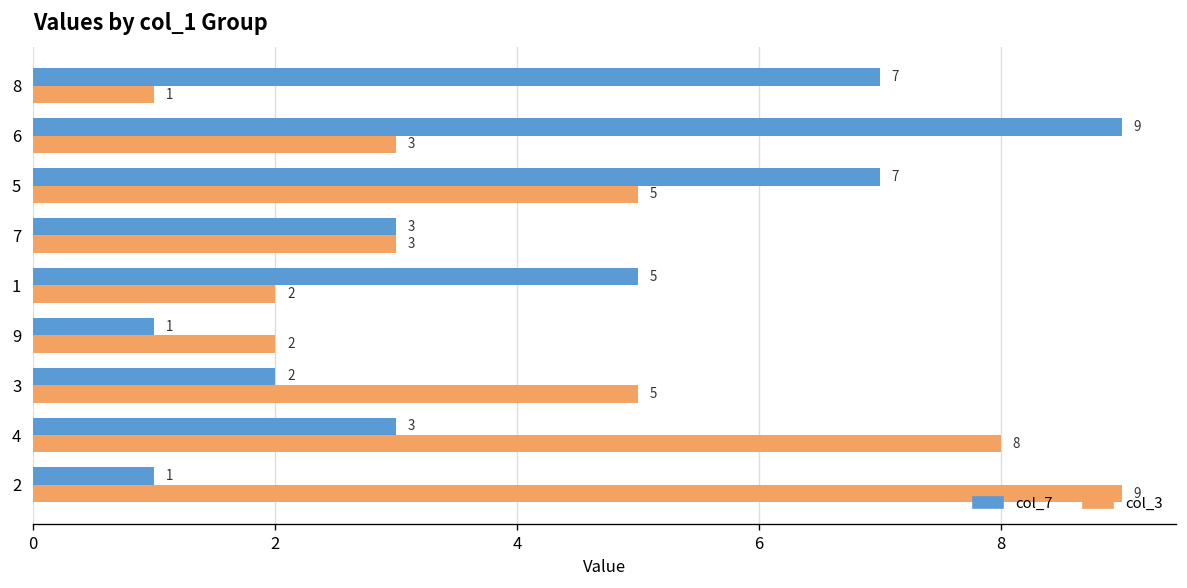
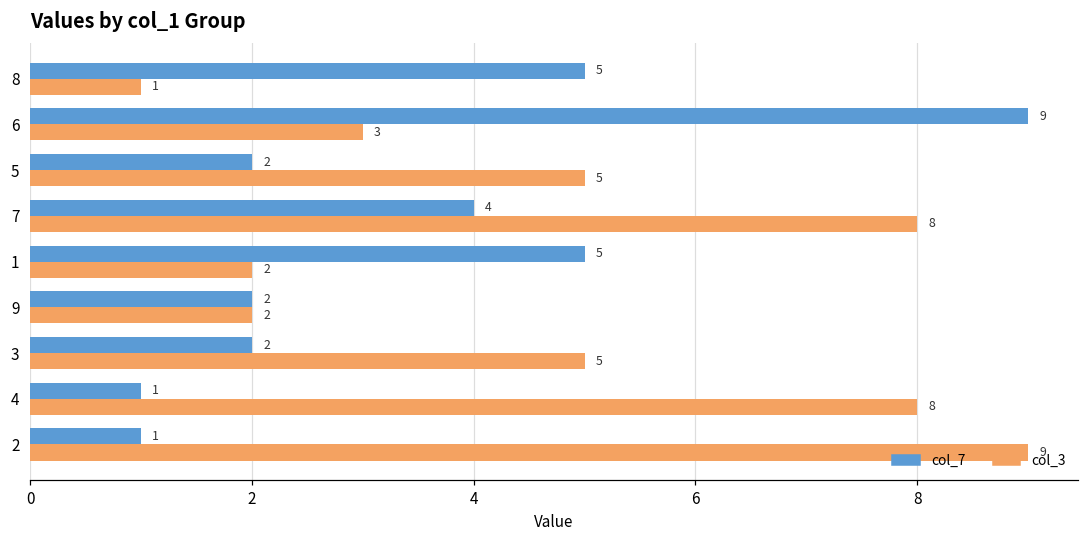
col_7, 8: 7 -> 5
col_7, 5: 7 -> 2
col_7, 7: 3 -> 4
col_3, 7: 3 -> 8
col_7, 9: 1 -> 2
col_7, 4: 3 -> 1
